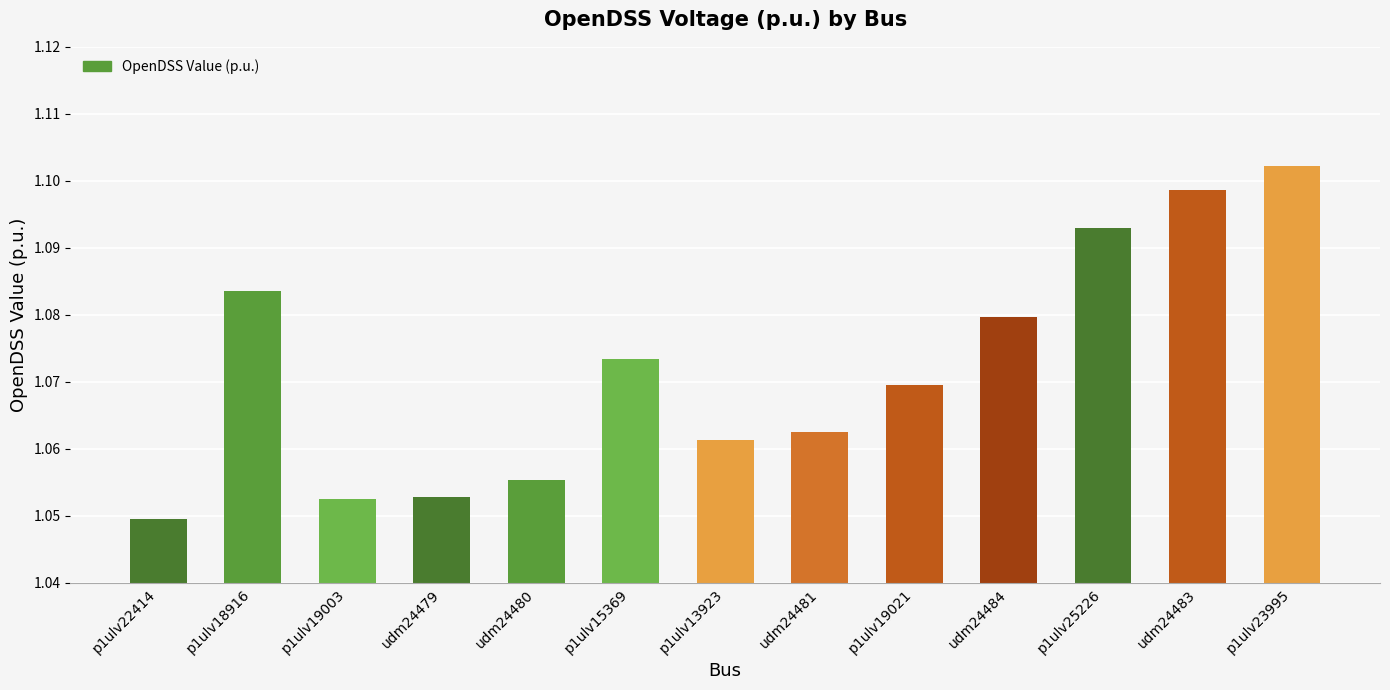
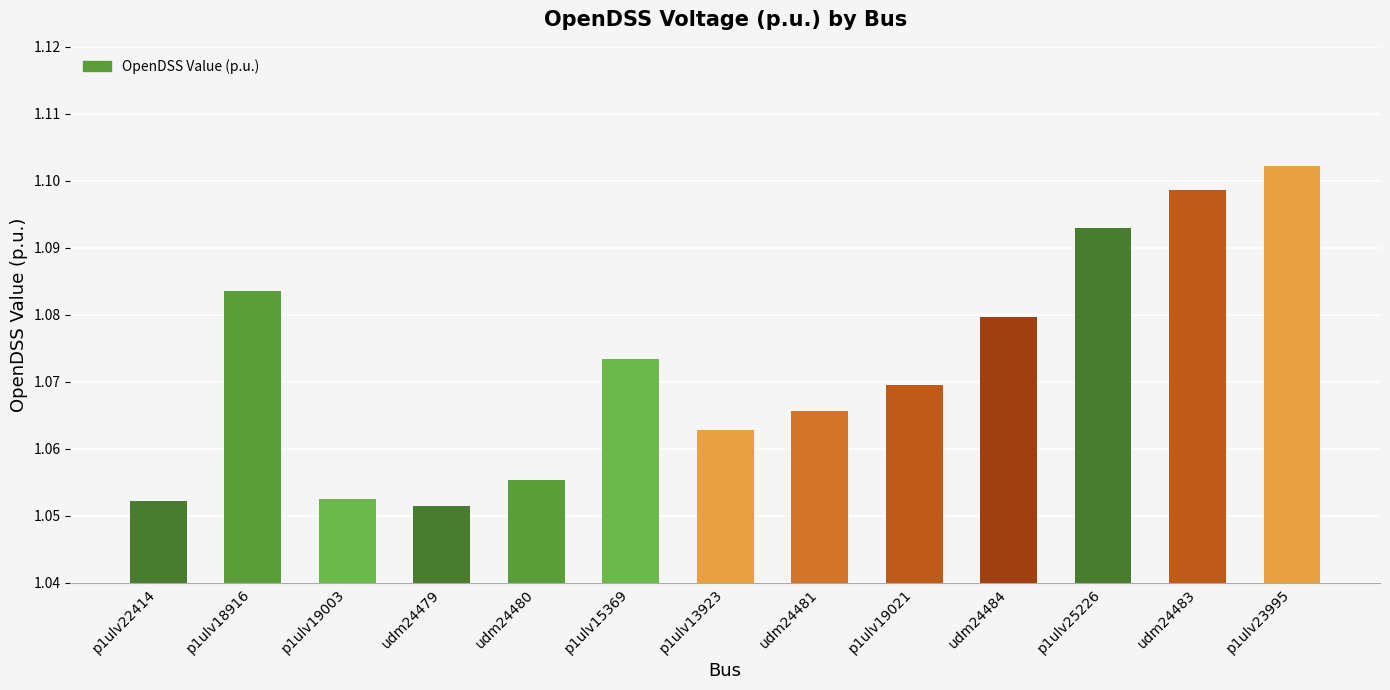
p1ulv22414: 1.050 -> 1.052
udm24479: 1.053 -> 1.051
p1ulv13923: 1.061 -> 1.063
udm24481: 1.062 -> 1.066
